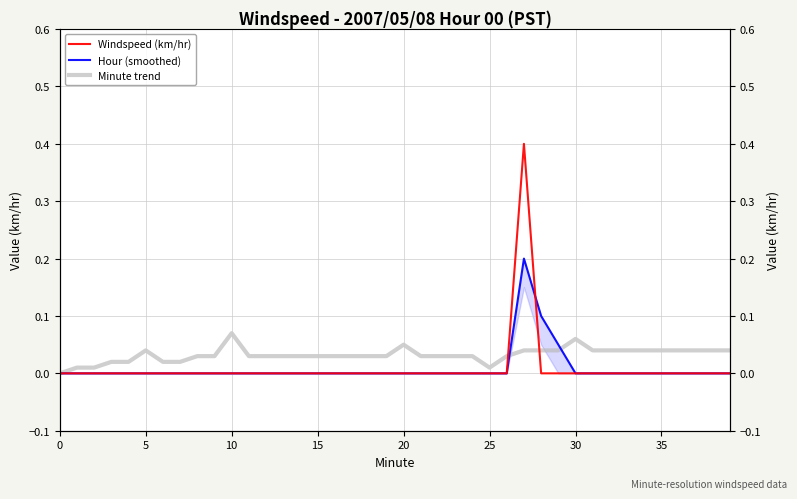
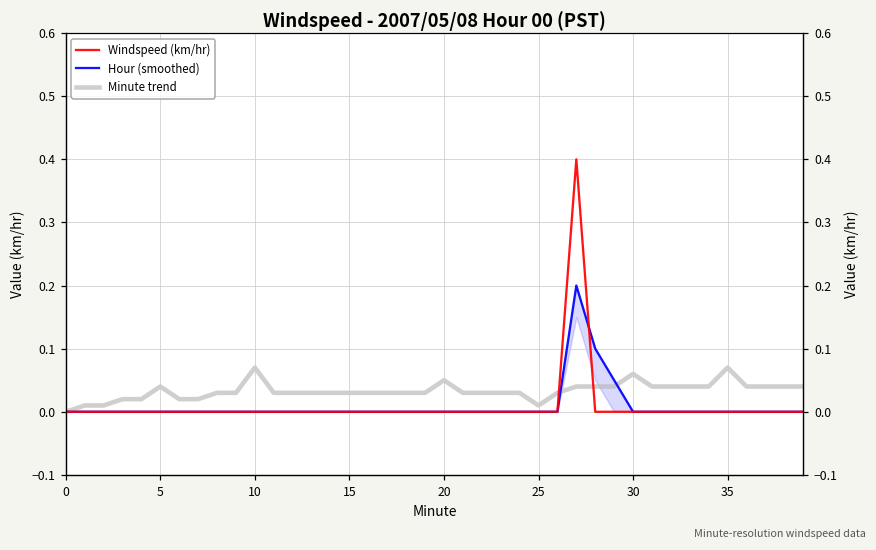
Minute trend, 35: 0.04 -> 0.07
